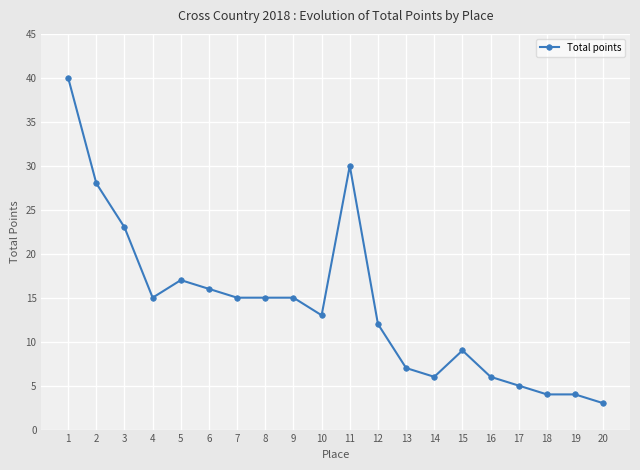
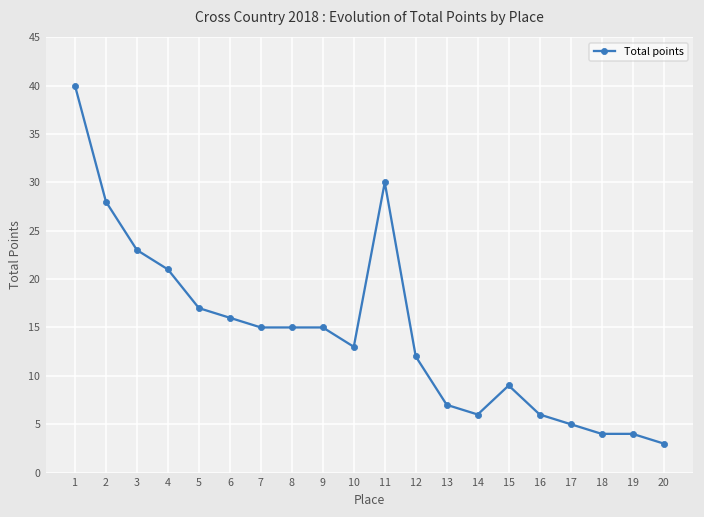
4: 15 -> 21
